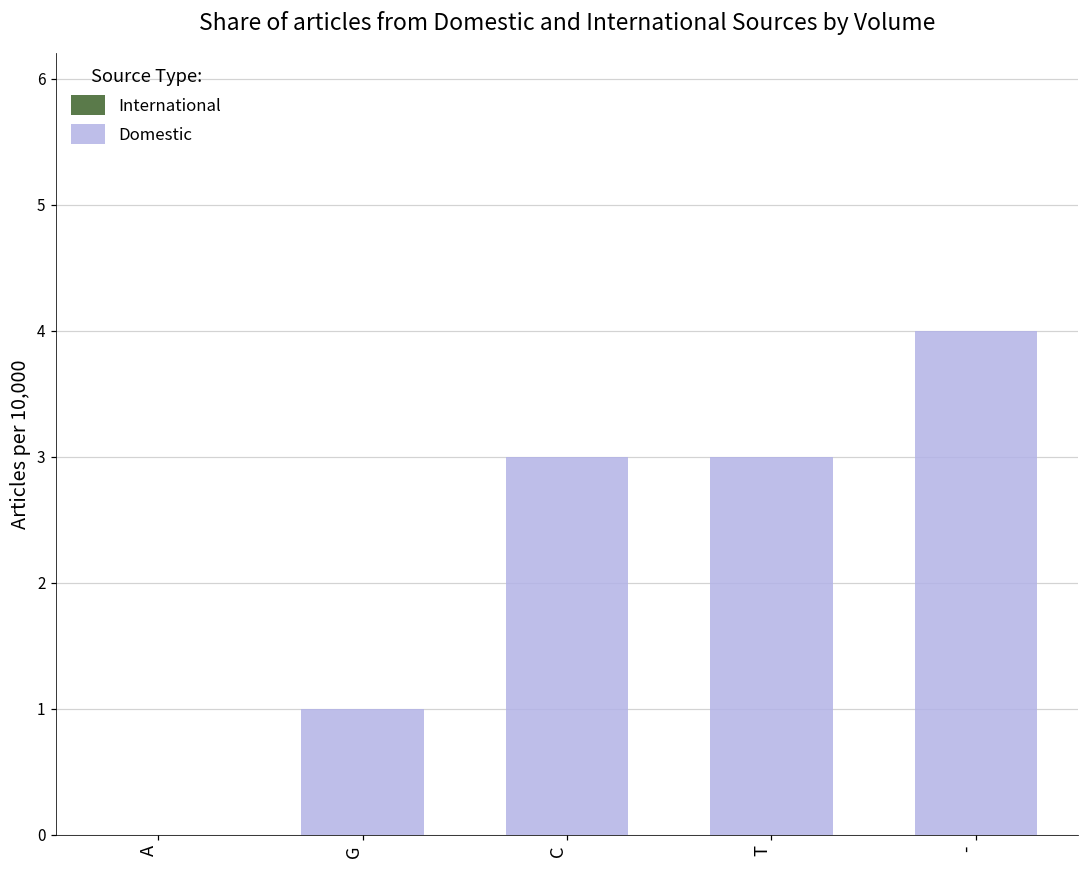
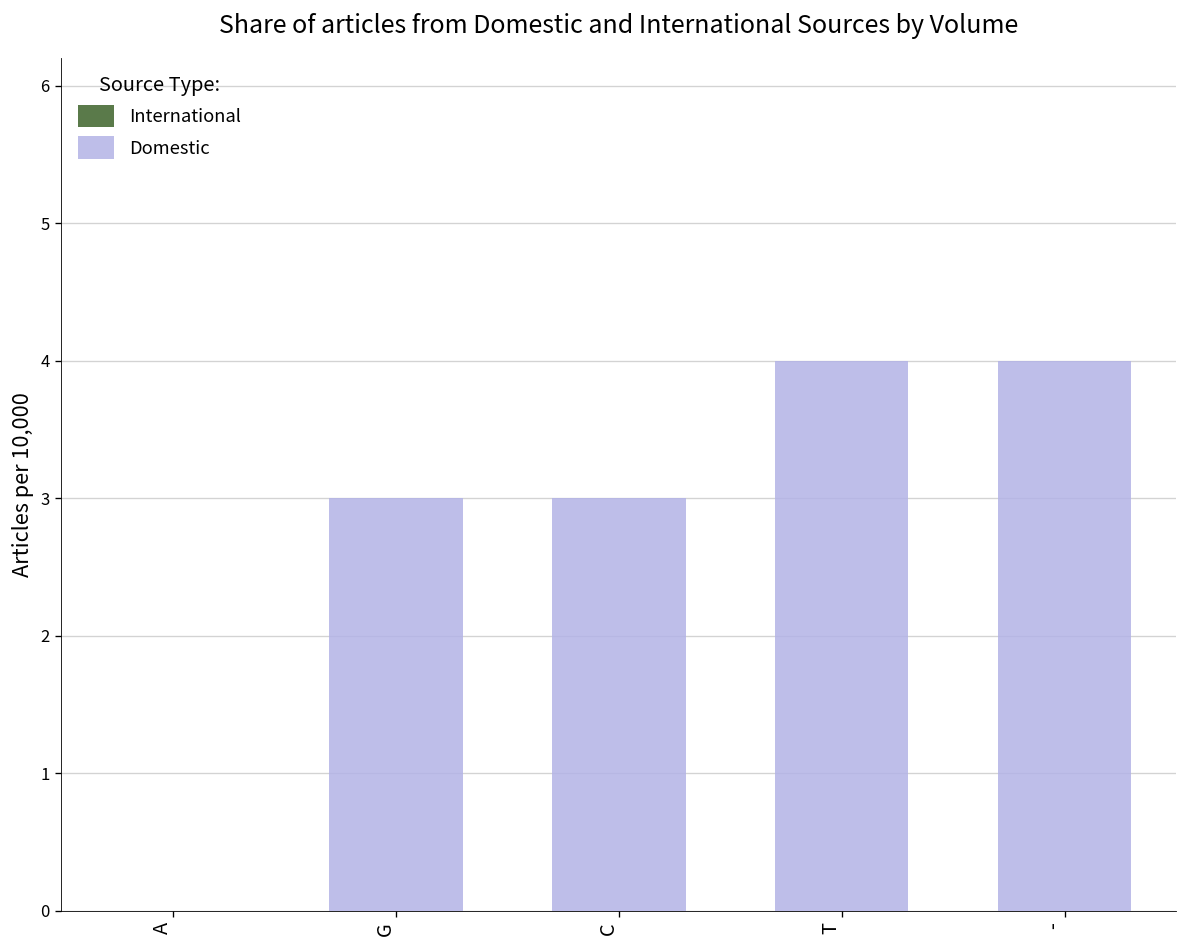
Domestic, G: 1 -> 3
Domestic, T: 3 -> 4
